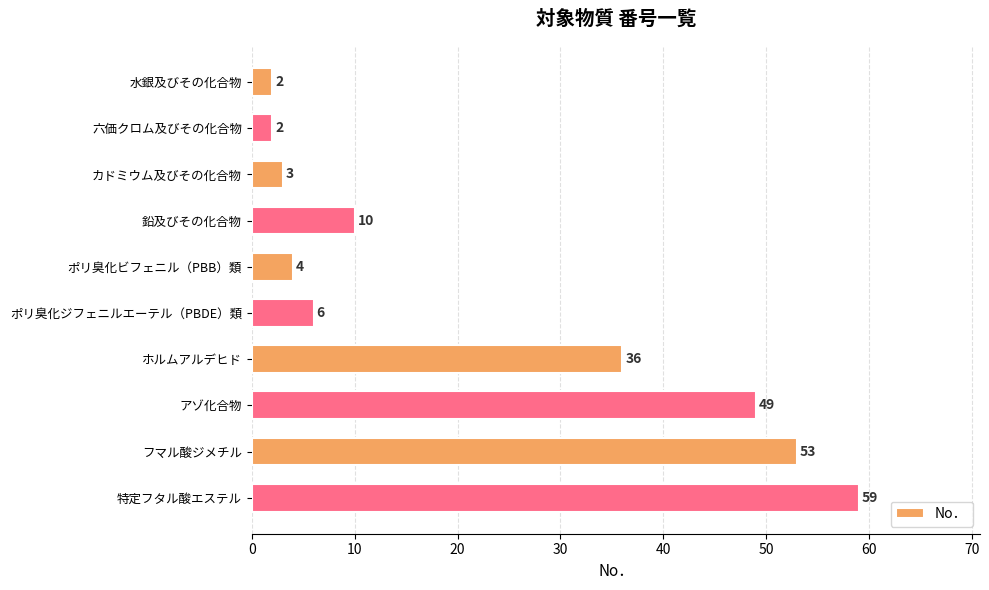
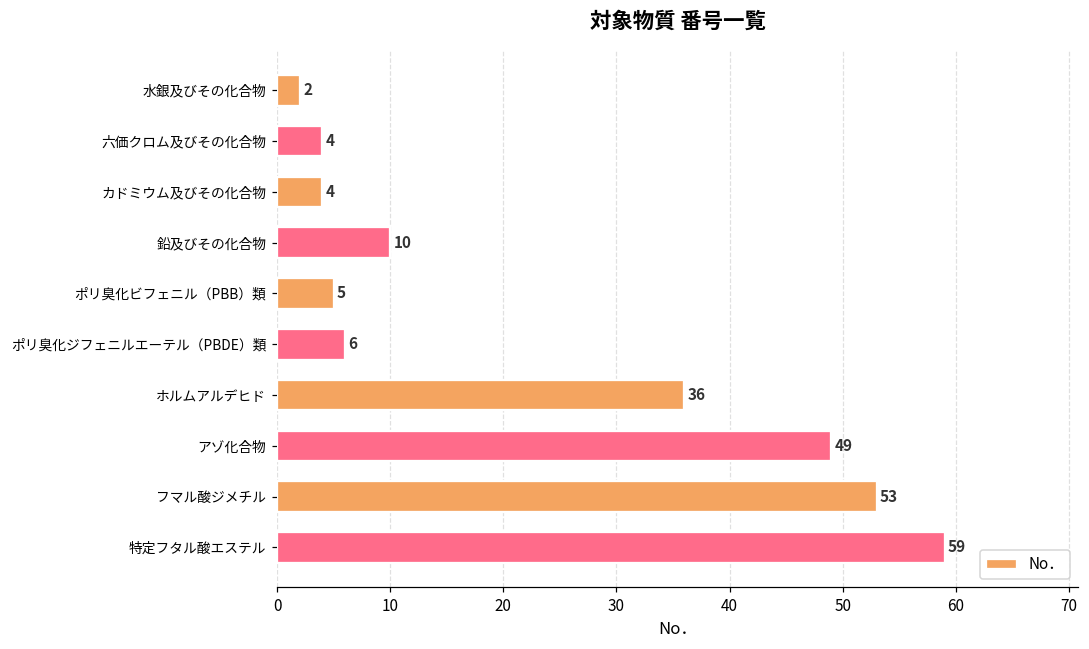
六価クロム及びその化合物: 2 -> 4
カドミウム及びその化合物: 3 -> 4
ポリ臭化ビフェニル（PBB）類: 4 -> 5
